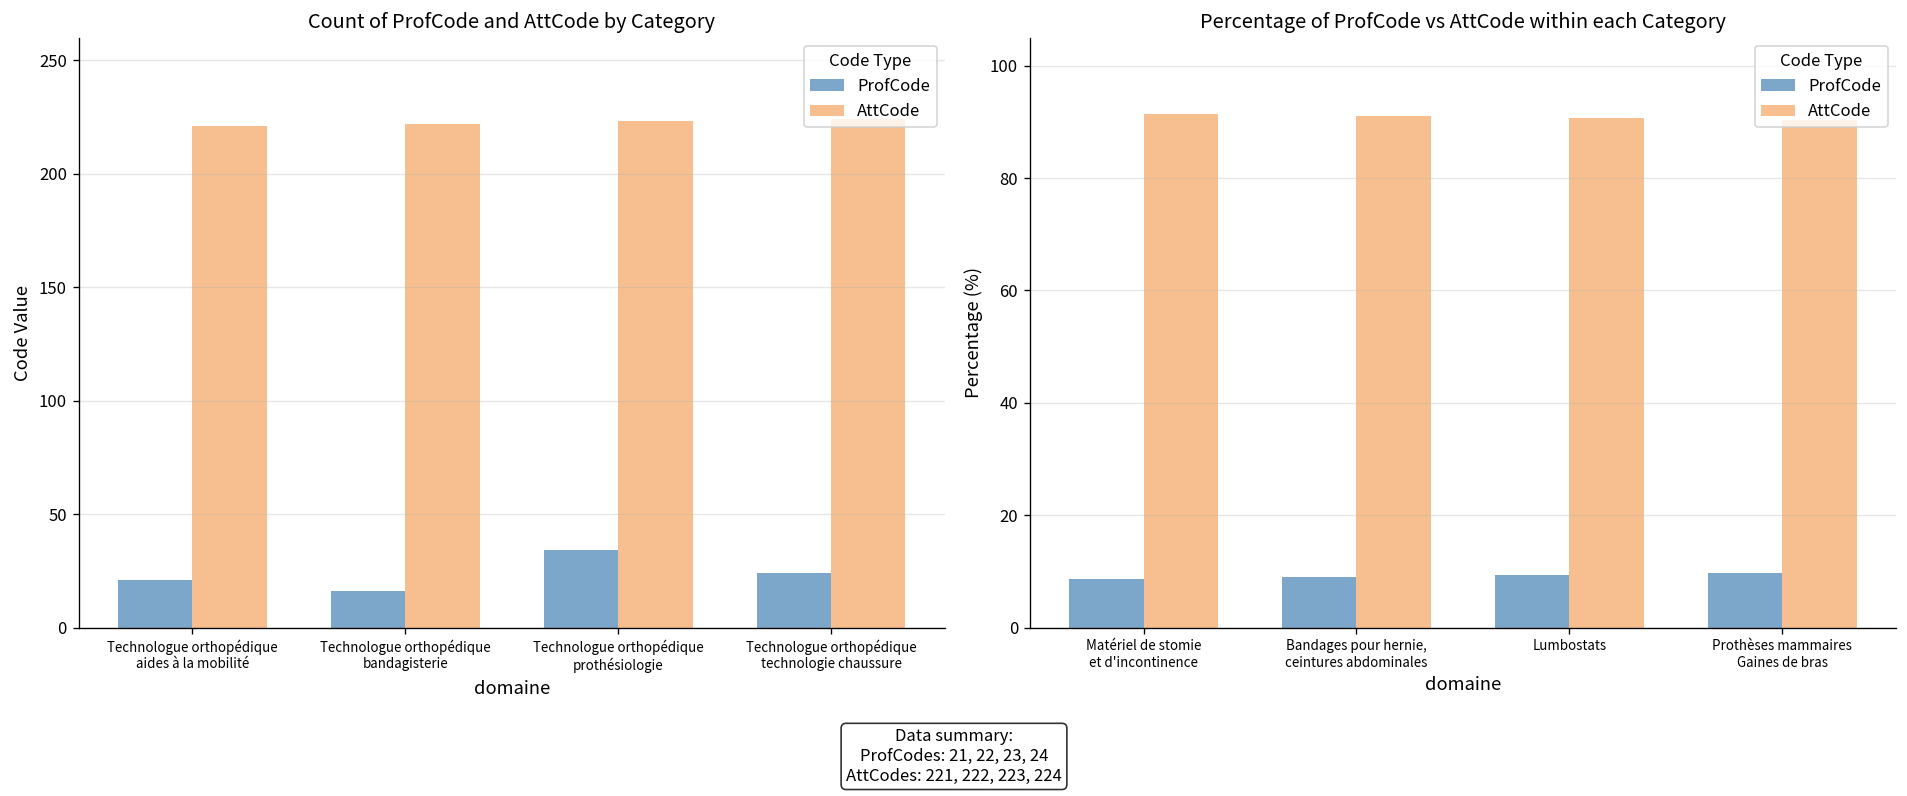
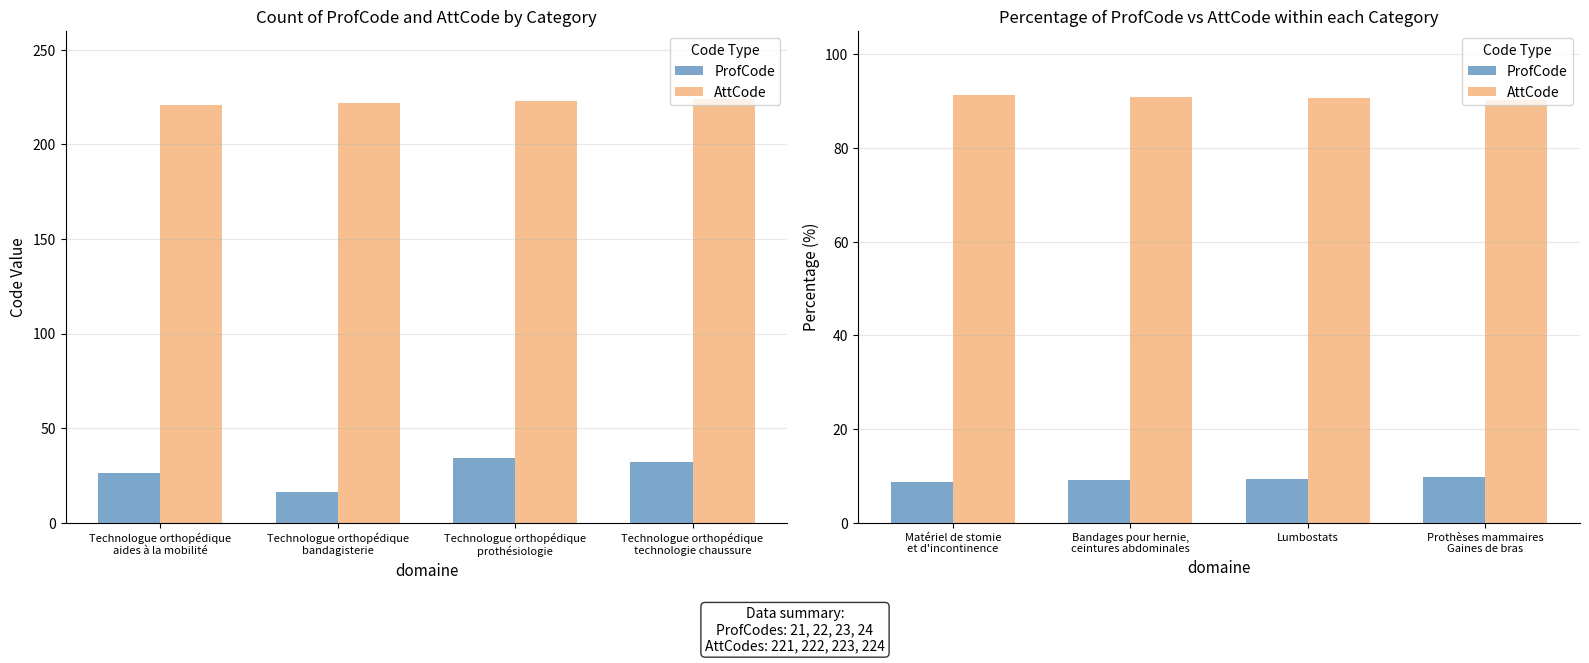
Count of ProfCode and AttCode by Category, ProfCode, Technologue orthopédique aides à la mobilité: 21 -> 26
Count of ProfCode and AttCode by Category, ProfCode, Technologue orthopédique technologie chaussure: 24 -> 32
